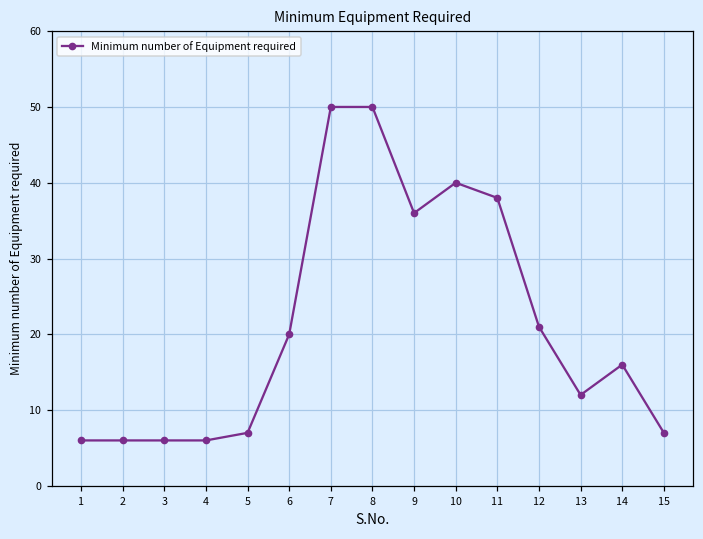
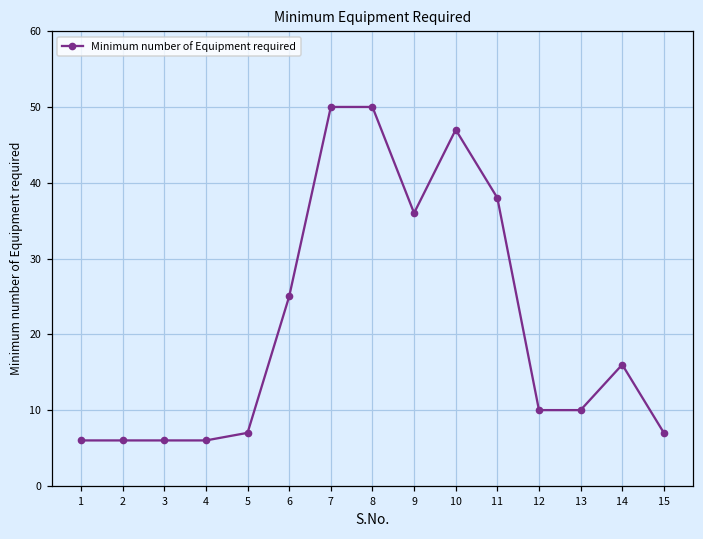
6: 20 -> 25
10: 40 -> 47
12: 21 -> 10
13: 12 -> 10
